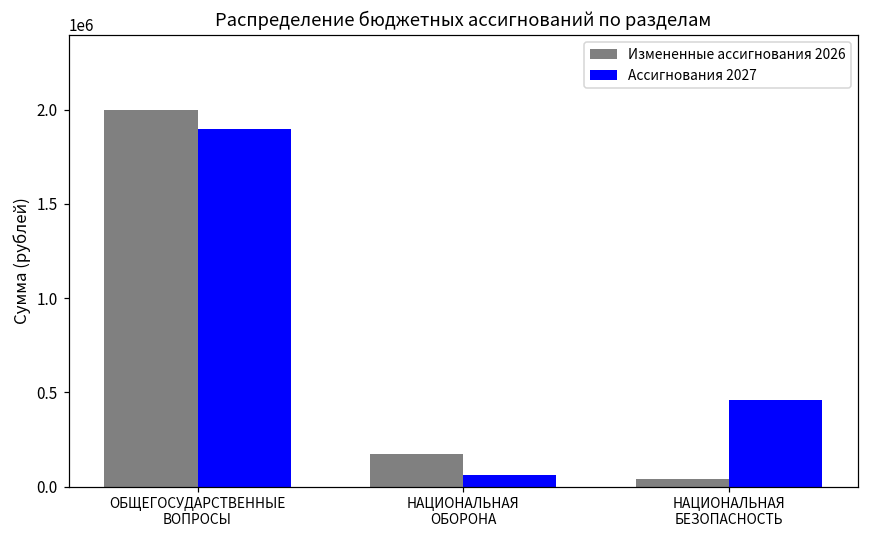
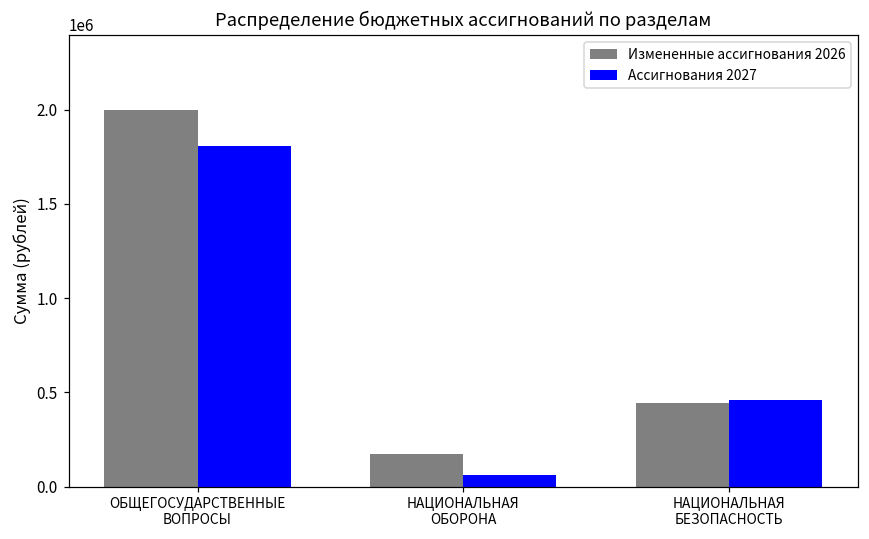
Ассигнования 2027, ОБЩЕГОСУДАРСТВЕННЫЕ ВОПРОСЫ: 1900000 -> 1810000
Измененные ассигнования 2026, НАЦИОНАЛЬНАЯ БЕЗОПАСНОСТЬ: 40000 -> 440000
